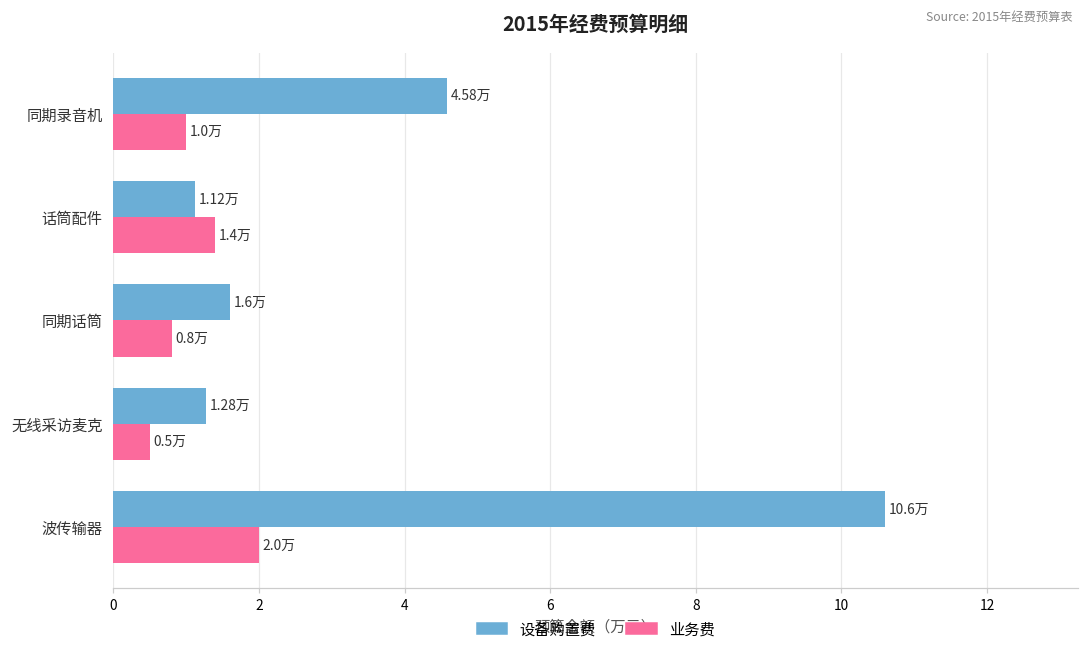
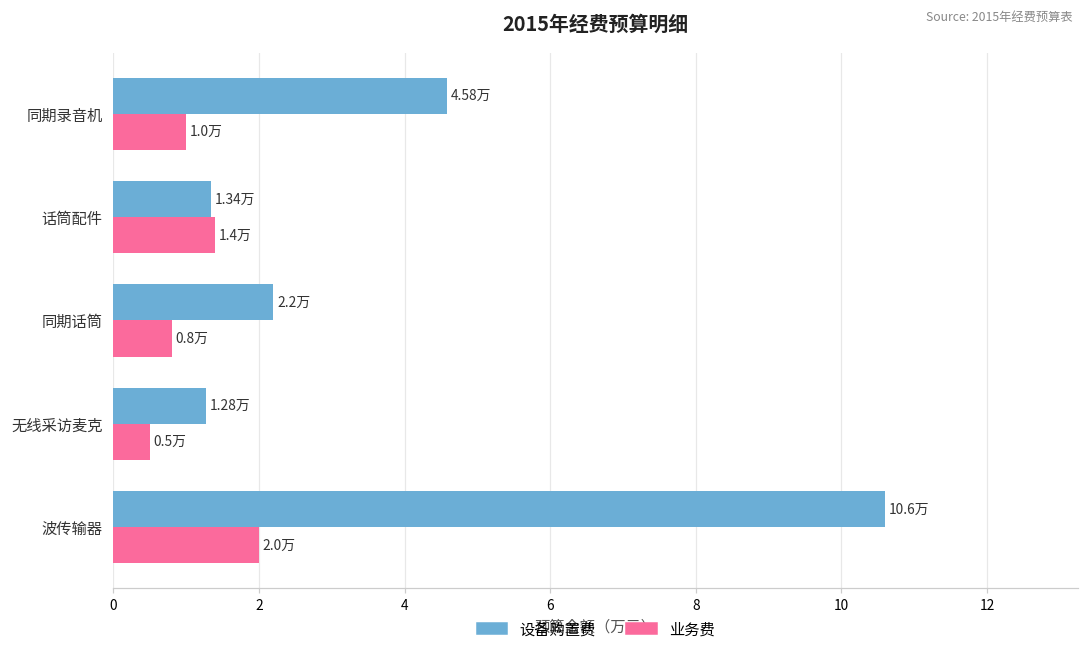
设备购置费, 话筒配件: 1.12万 -> 1.34万
设备购置费, 同期话筒: 1.6万 -> 2.2万
